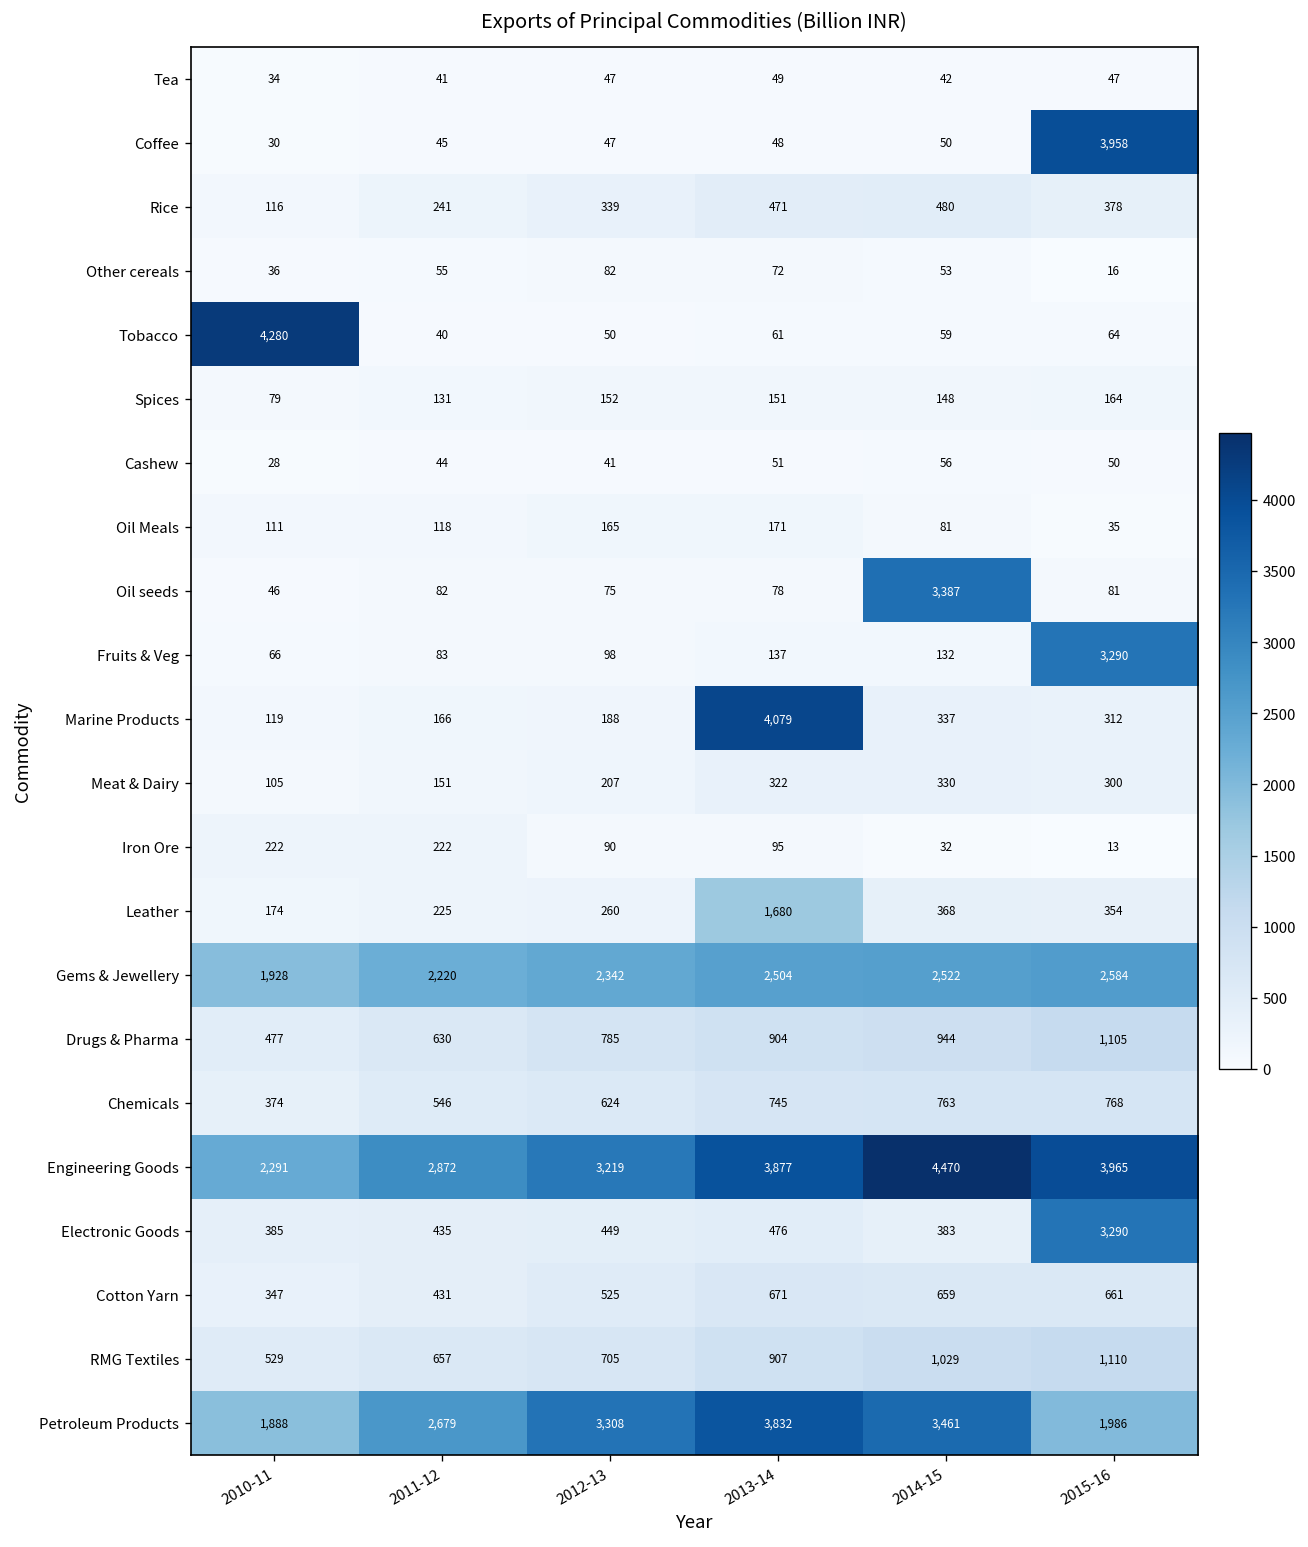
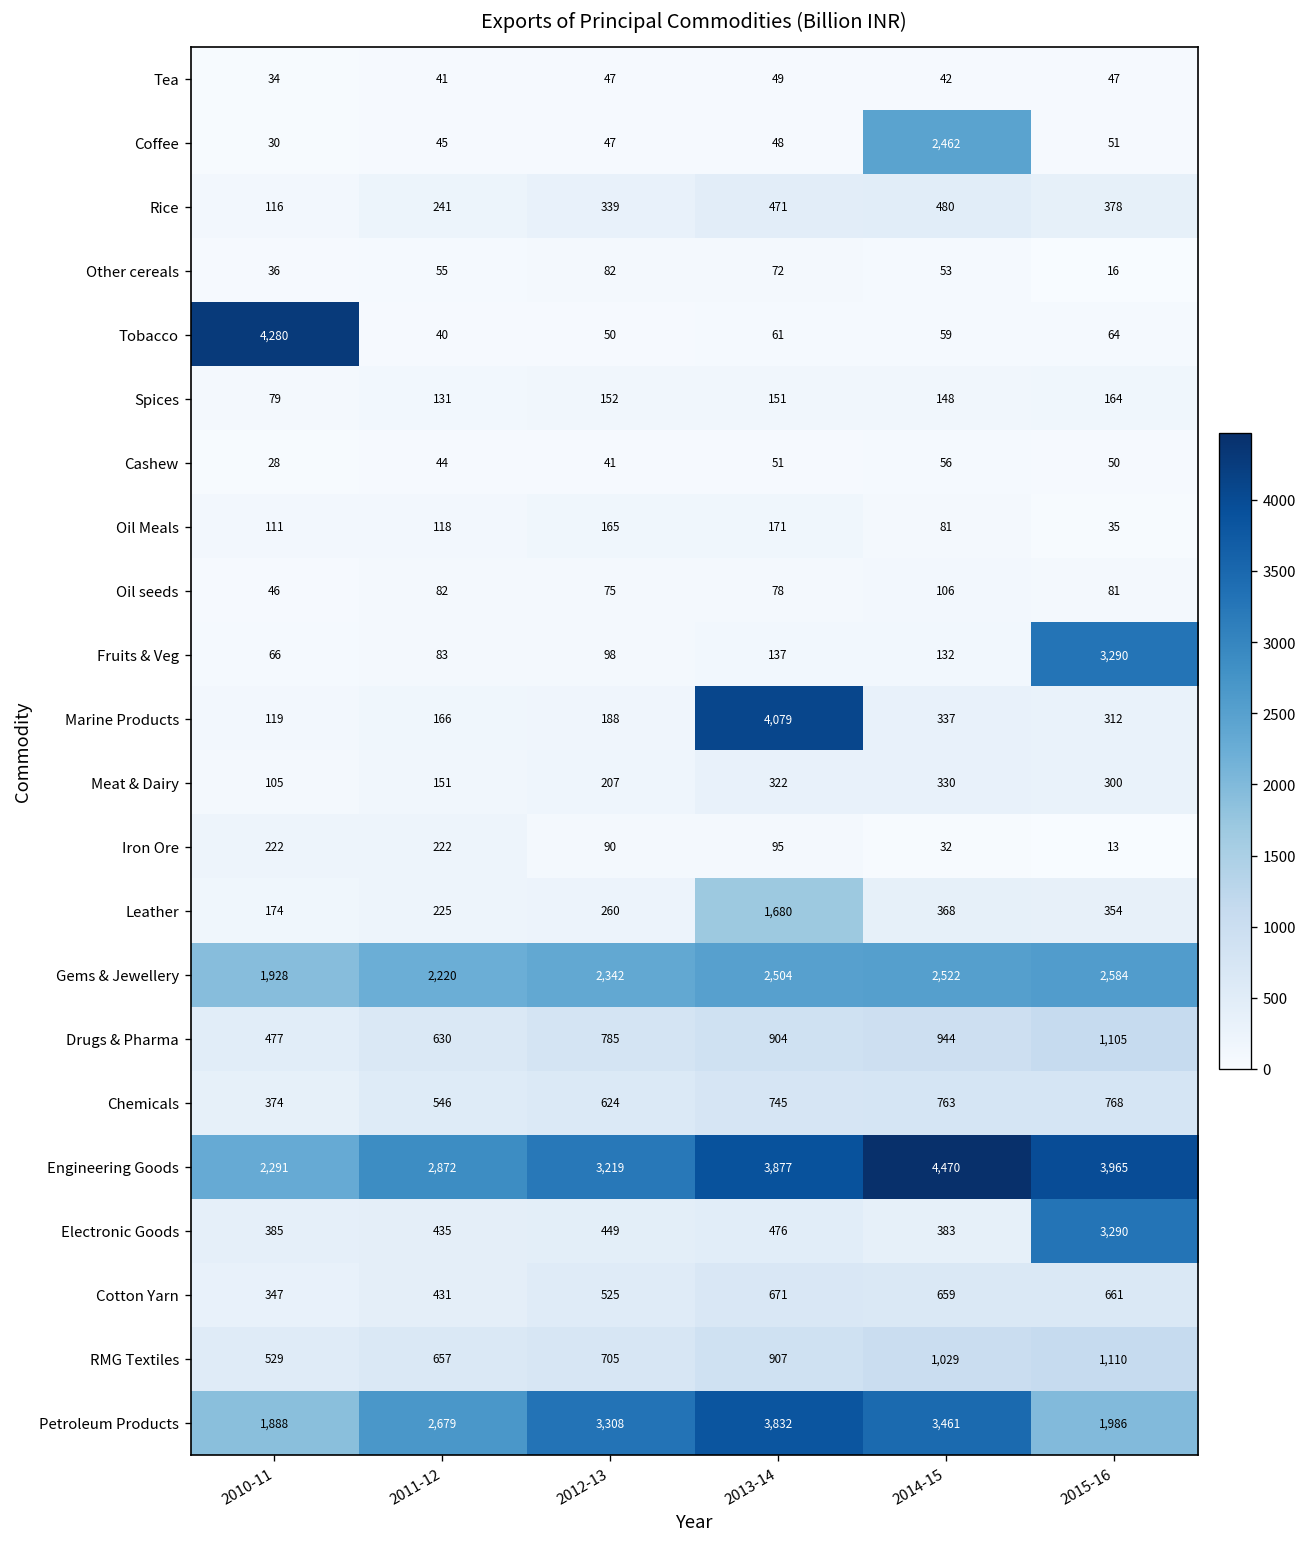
Coffee, 2014-15: 50 -> 2,462
Coffee, 2015-16: 3,958 -> 51
Oil seeds, 2014-15: 3,387 -> 106
